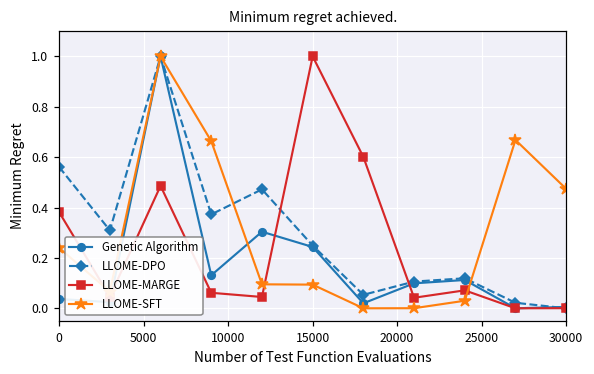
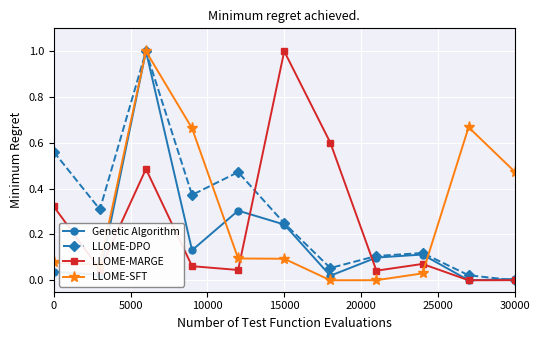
LLOME-MARGE, 0: 0.38 -> 0.32
LLOME-SFT, 0: 0.24 -> 0.08
